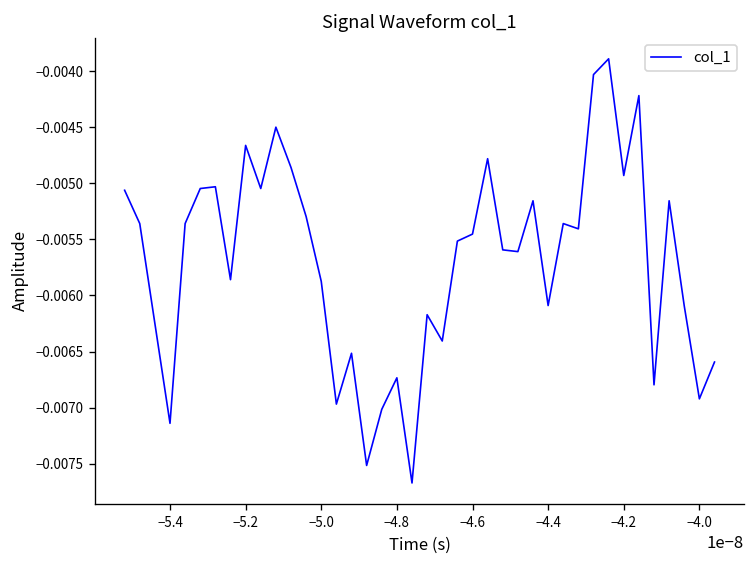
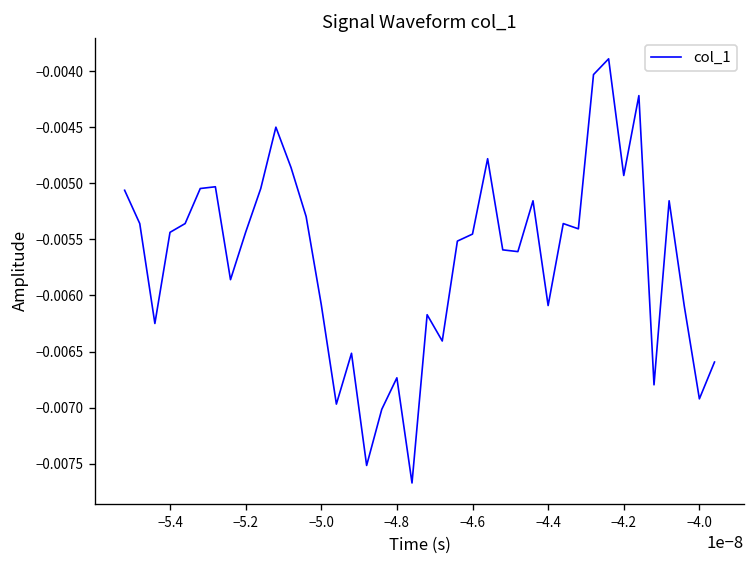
−5.4: -0.0071 -> -0.0054
−5.2: -0.0047 -> -0.0054
−5.0: -0.0059 -> -0.0061
